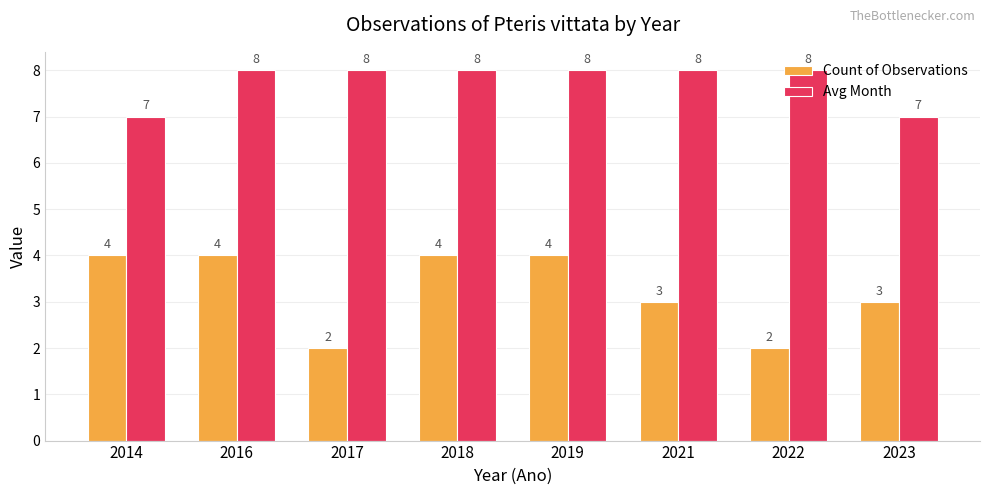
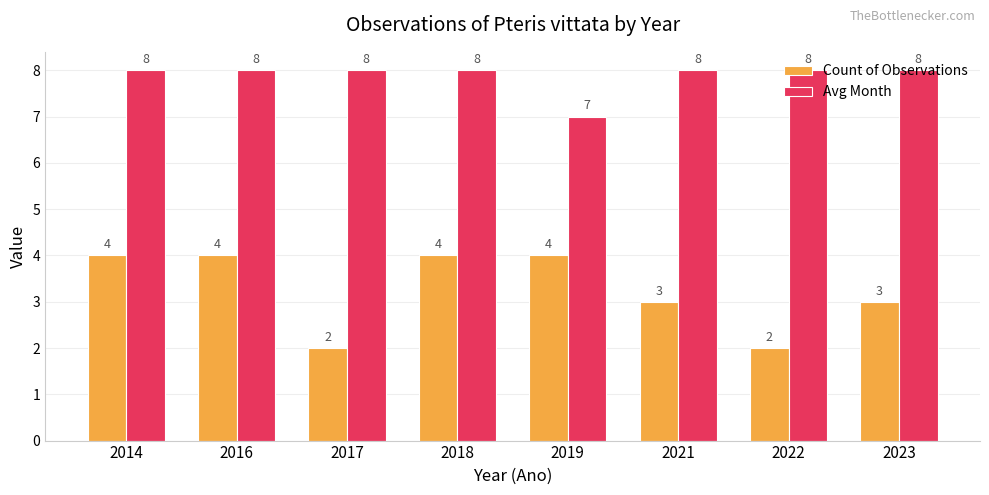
Avg Month, 2014: 7 -> 8
Avg Month, 2019: 8 -> 7
Avg Month, 2023: 7 -> 8
